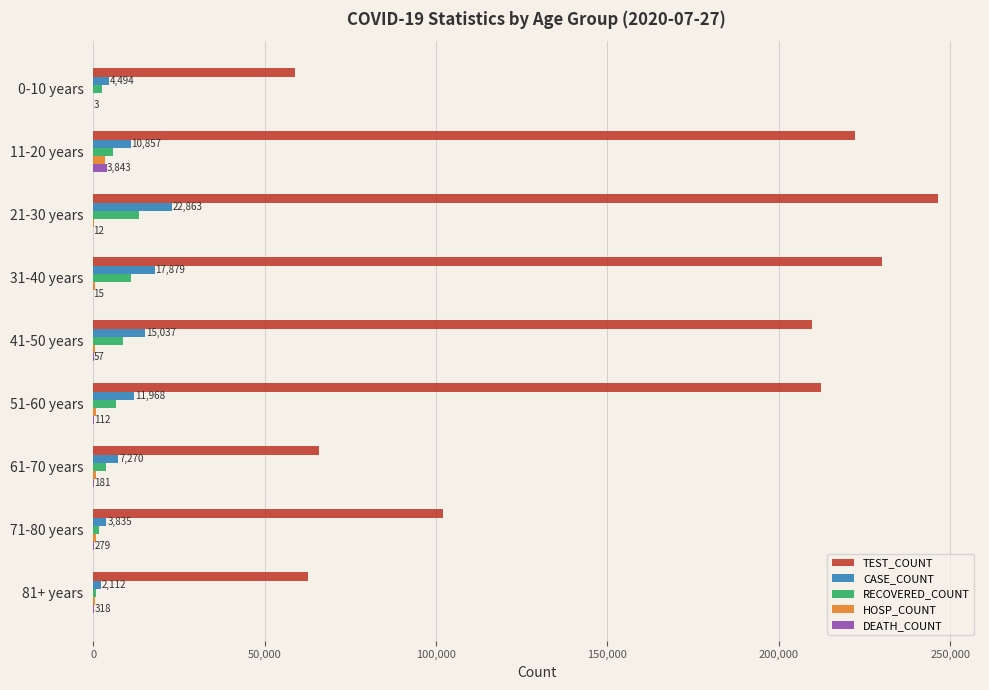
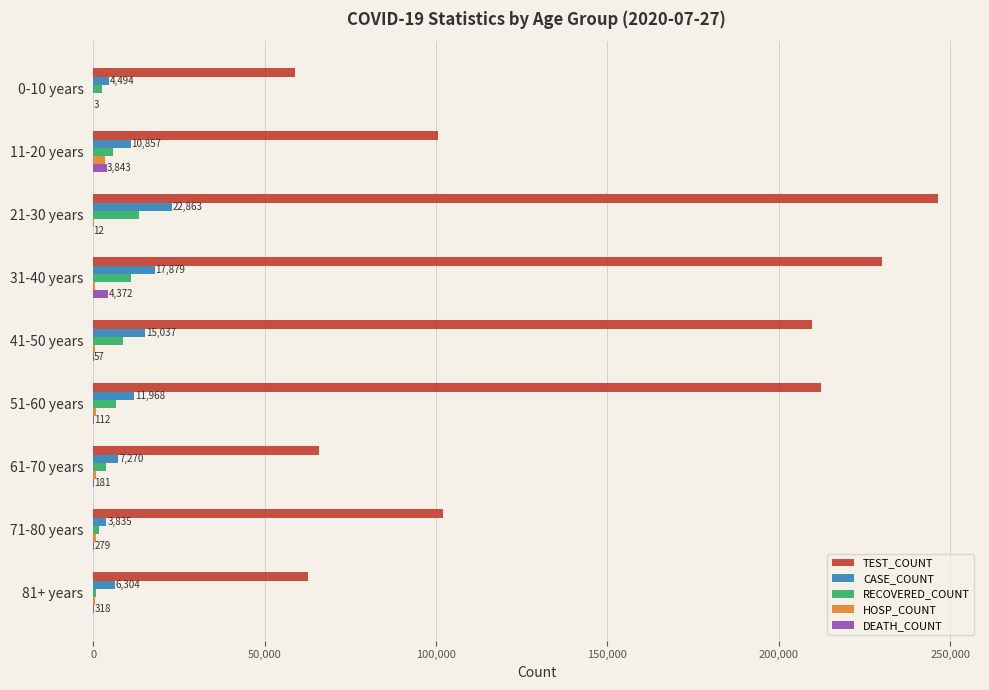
TEST_COUNT, 11-20 years: 222,000 -> 100,000
DEATH_COUNT, 31-40 years: 15 -> 4,372
CASE_COUNT, 81+ years: 2,112 -> 6,304
